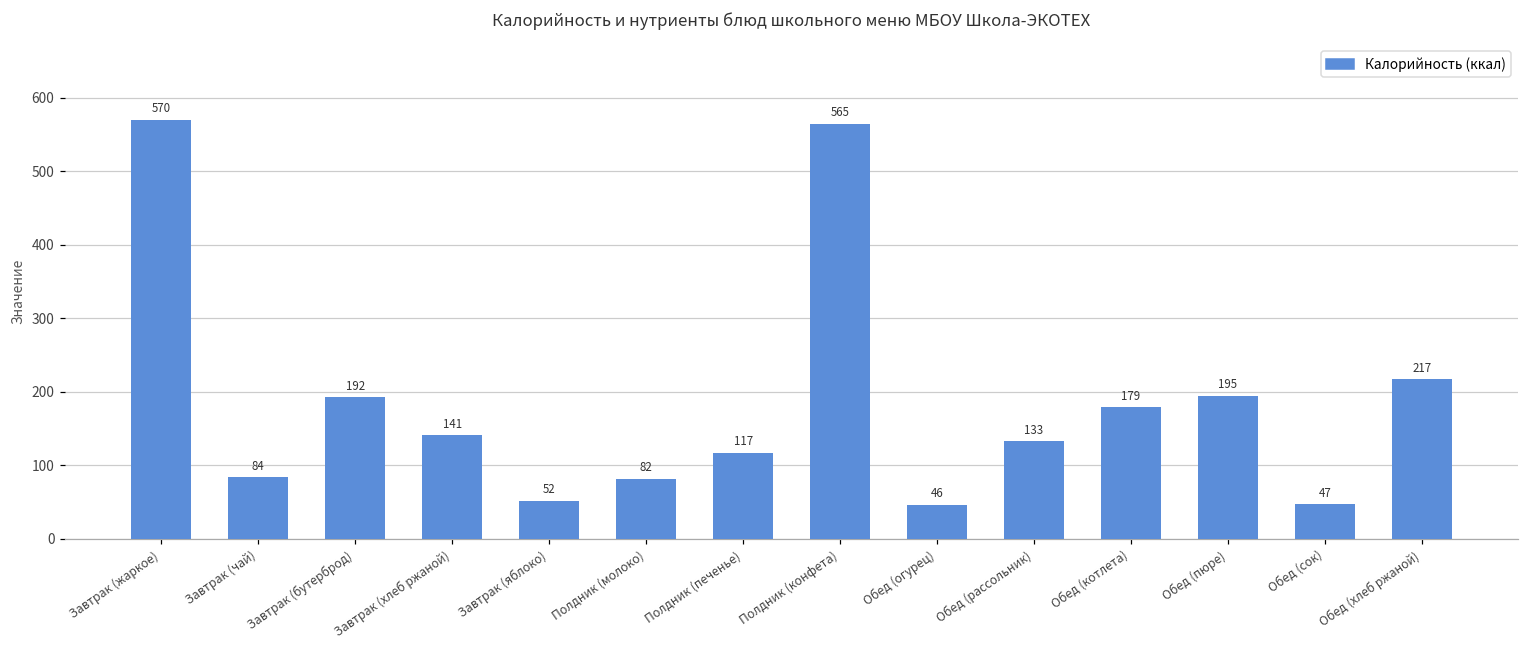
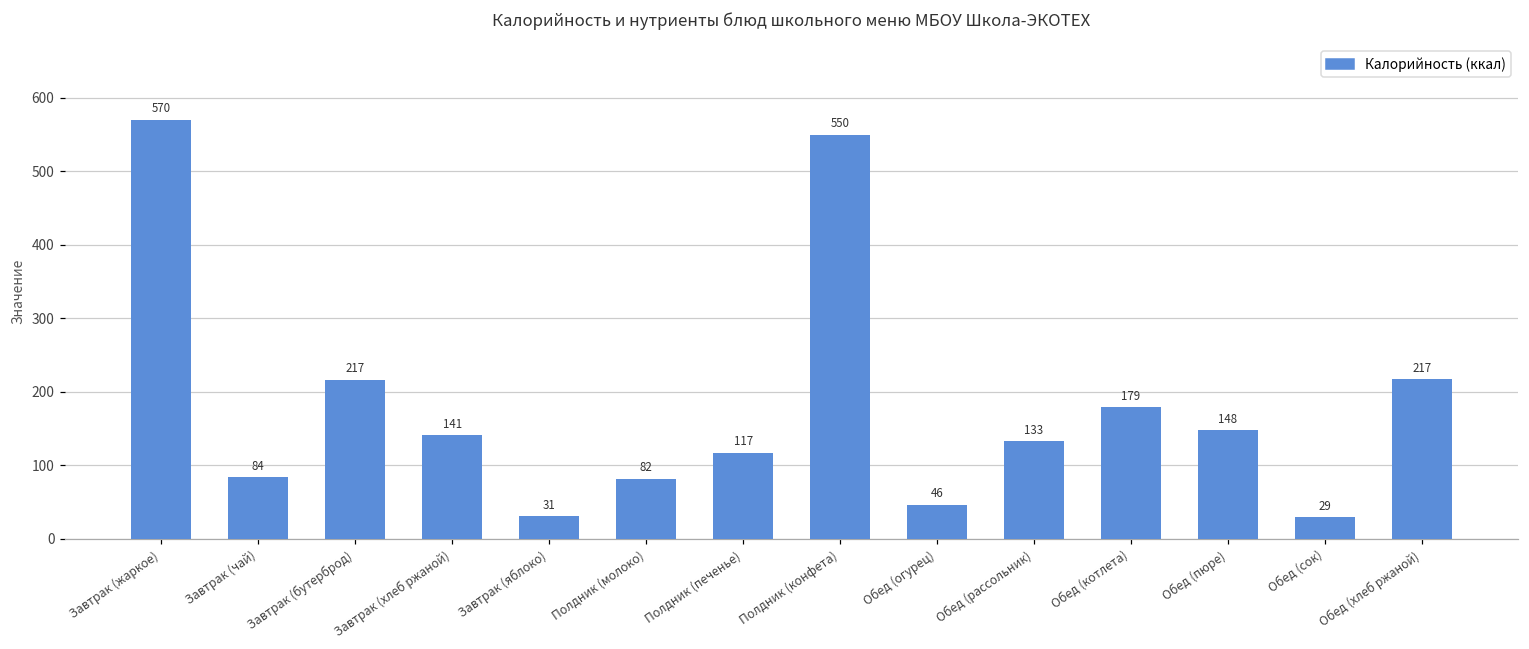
Завтрак (бутерброд): 192 -> 217
Завтрак (яблоко): 52 -> 31
Полдник (конфета): 565 -> 550
Обед (пюре): 195 -> 148
Обед (сок): 47 -> 29
